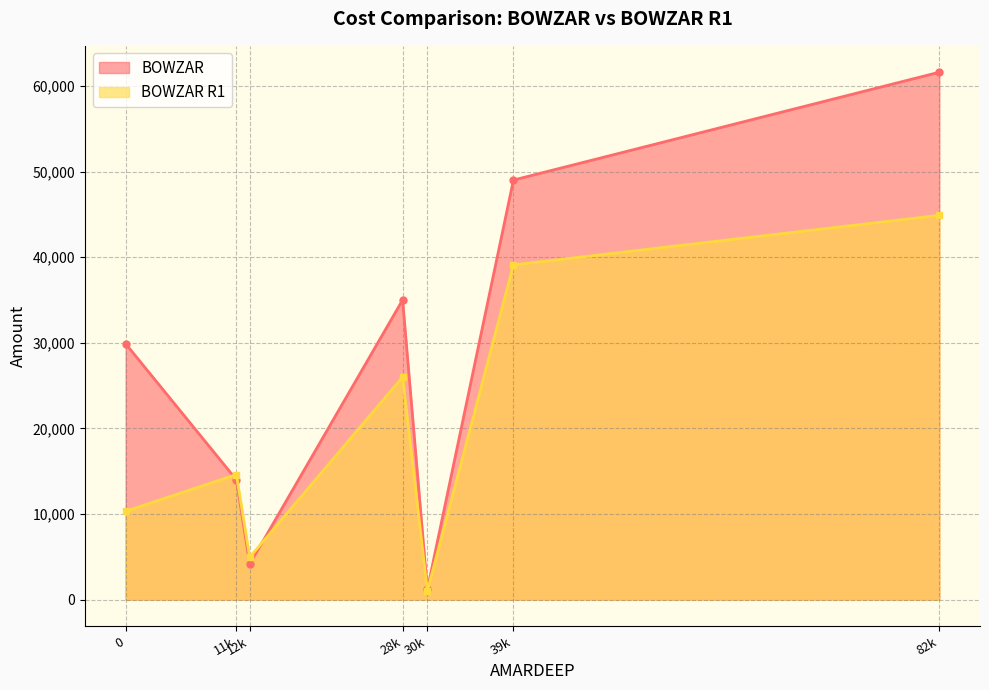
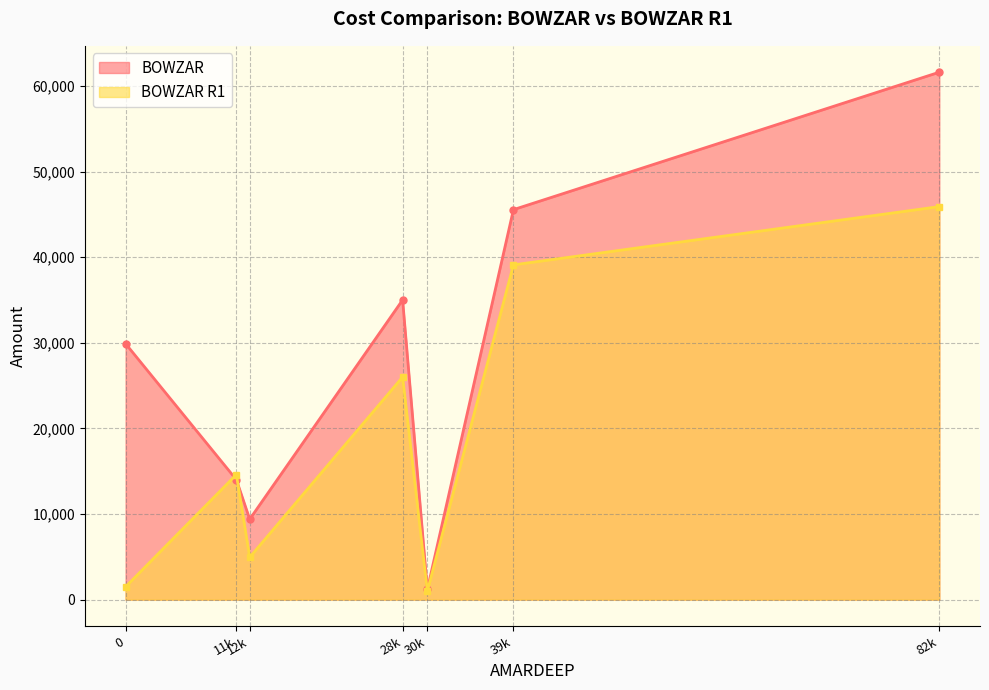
BOWZAR R1, 0: 10,000 -> 2,000
BOWZAR, 12k: 4,000 -> 9,000
BOWZAR, 39k: 49,000 -> 46,000
BOWZAR R1, 82k: 45,000 -> 46,000
